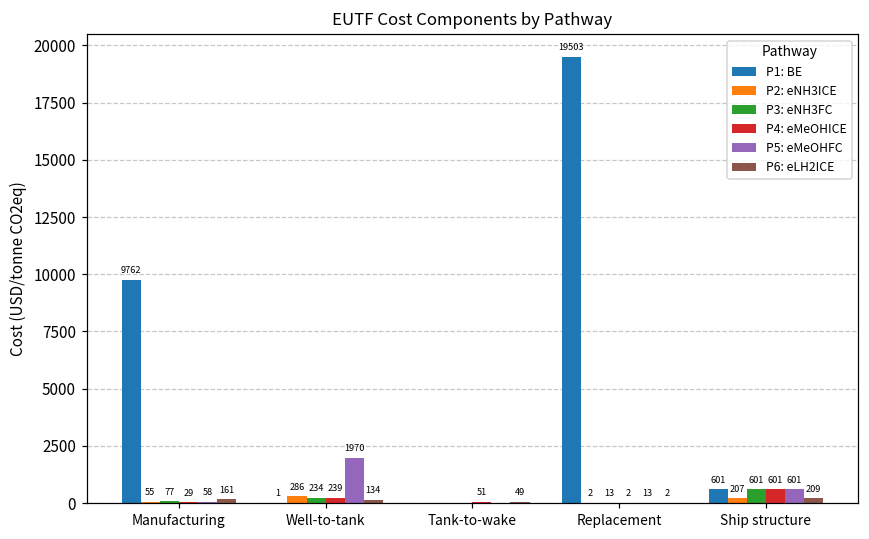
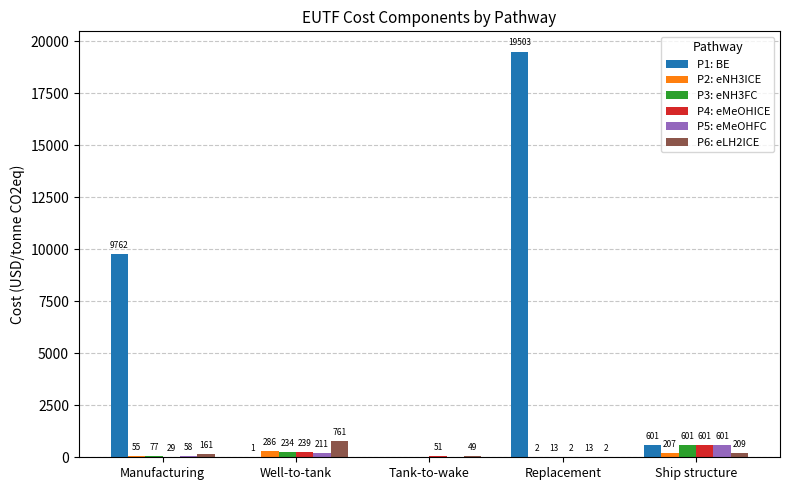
P5: eMeOHFC, Well-to-tank: 1970 -> 211
P6: eLH2ICE, Well-to-tank: 134 -> 761
